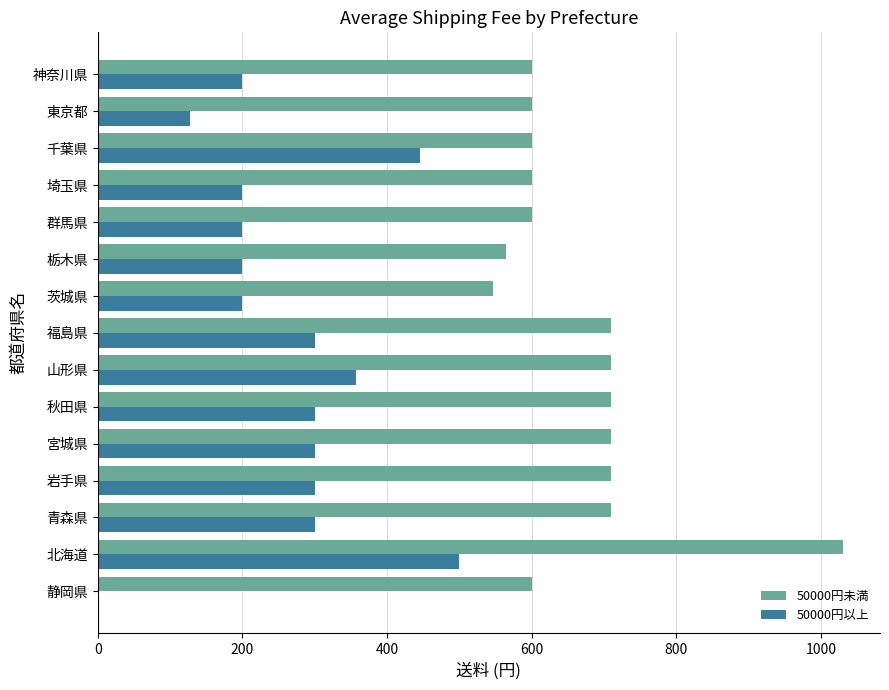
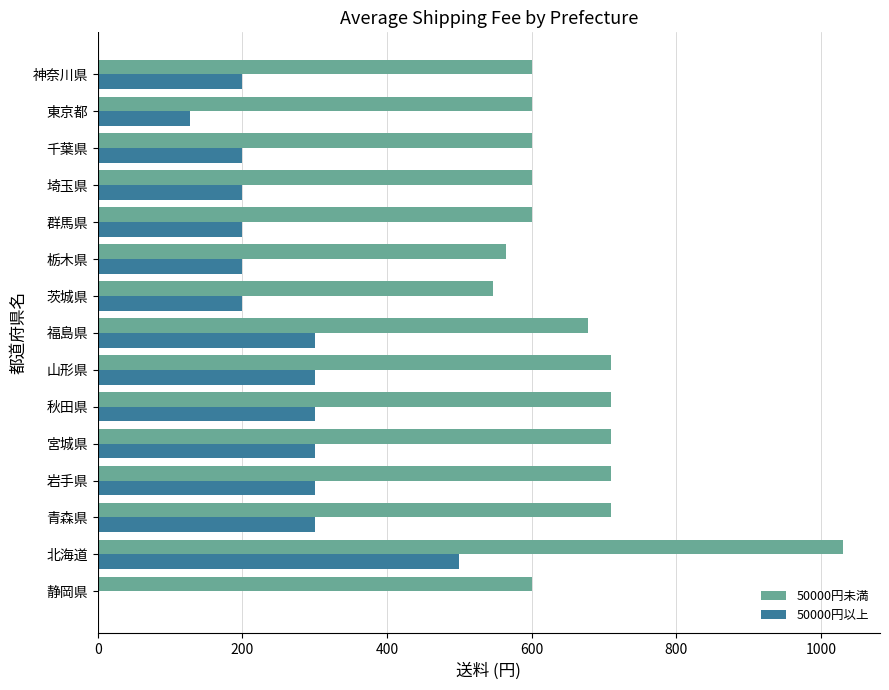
50000円以上, 千葉県: 450 -> 200
50000円未満, 福島県: 710 -> 680
50000円以上, 山形県: 360 -> 300
